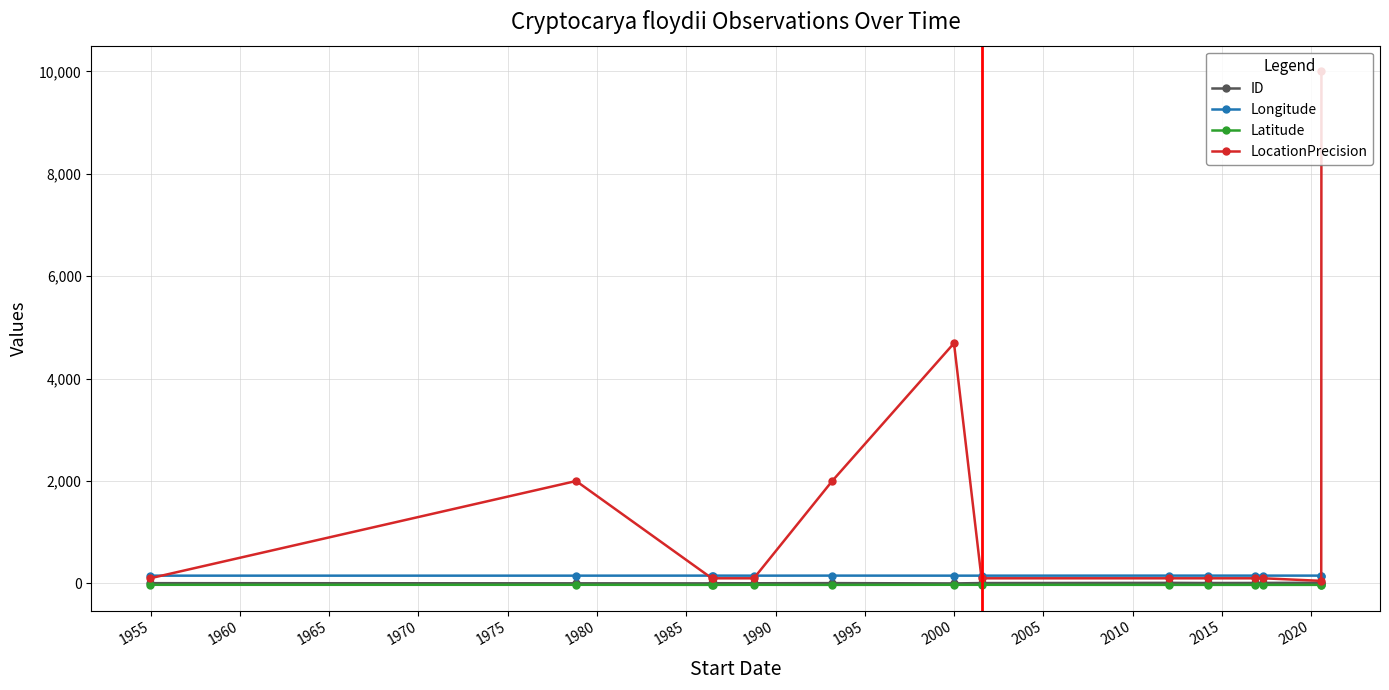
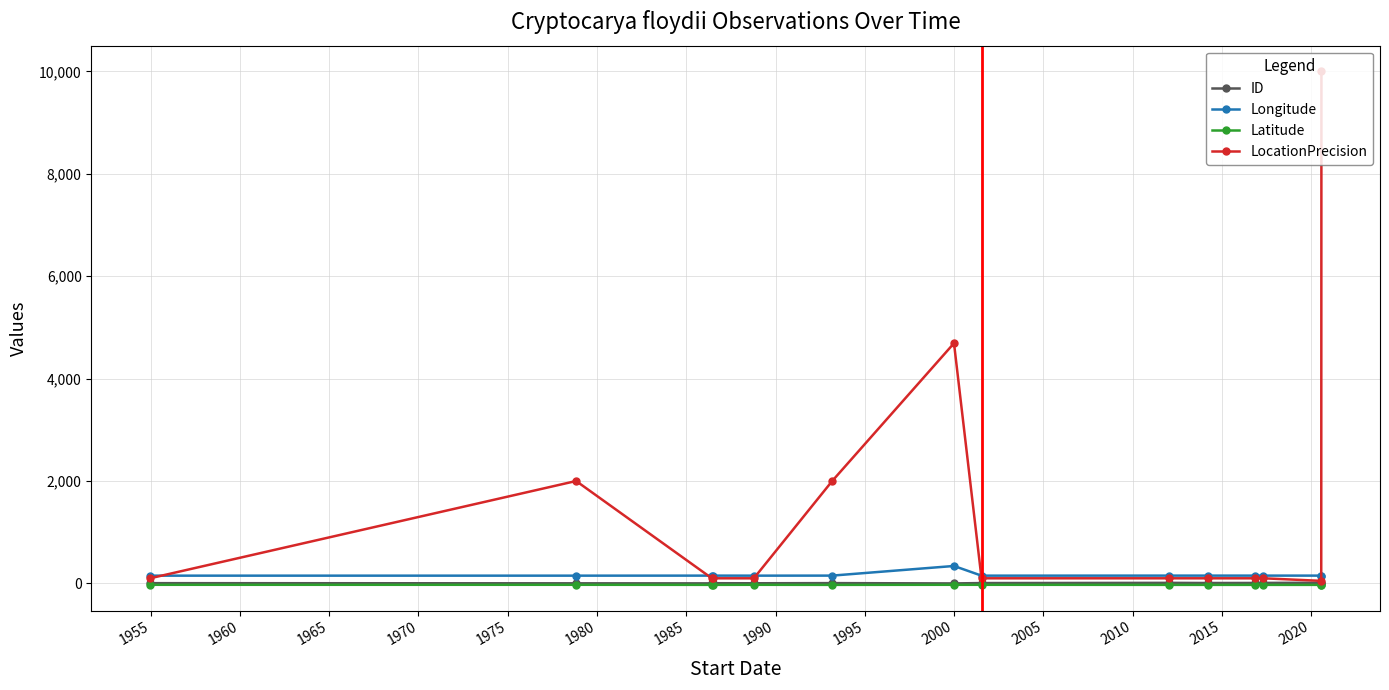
Longitude, 2000: 200 -> 300
